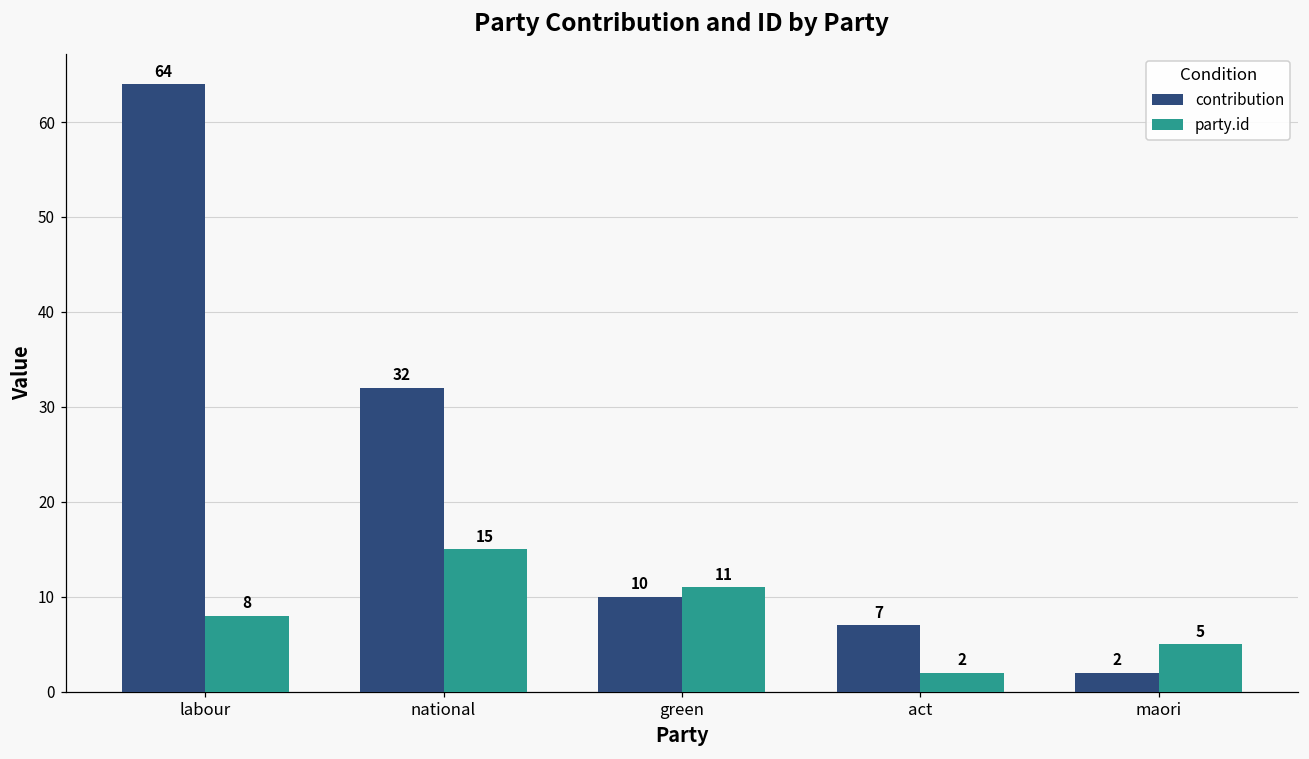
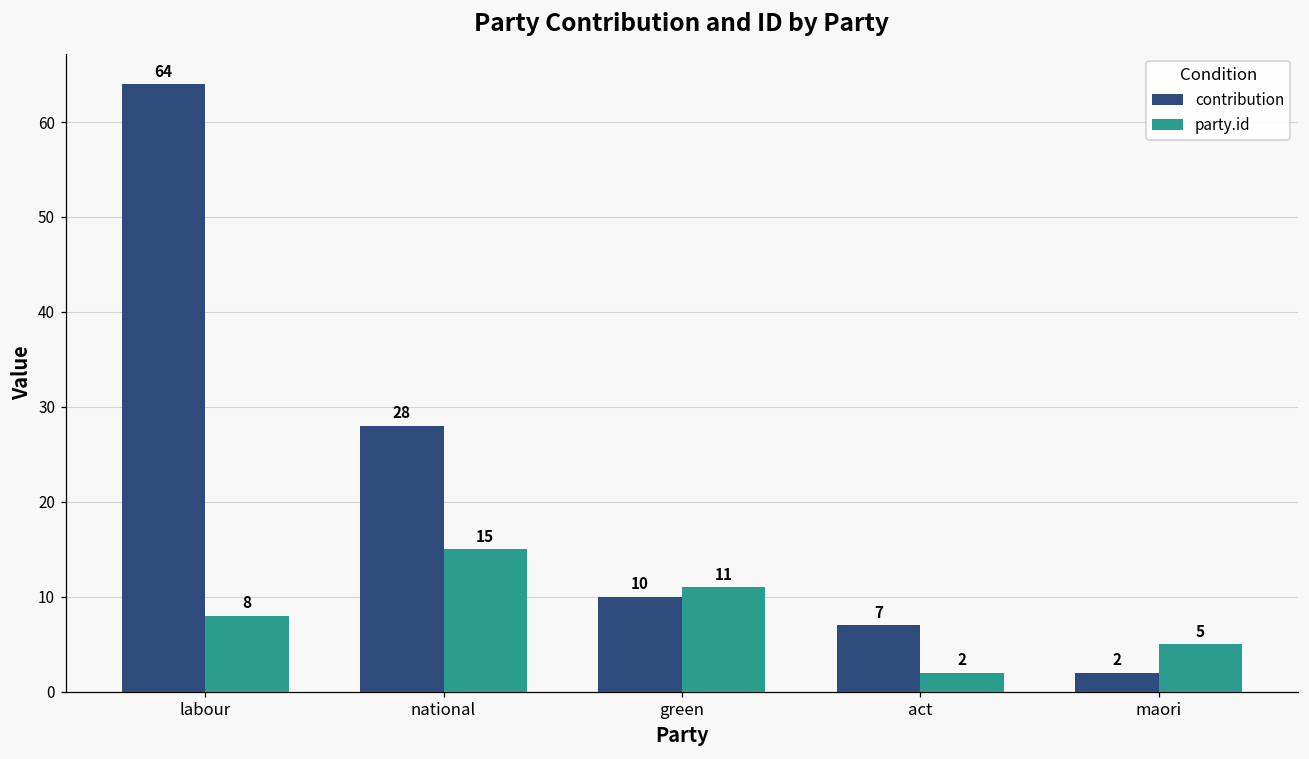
contribution, national: 32 -> 28
